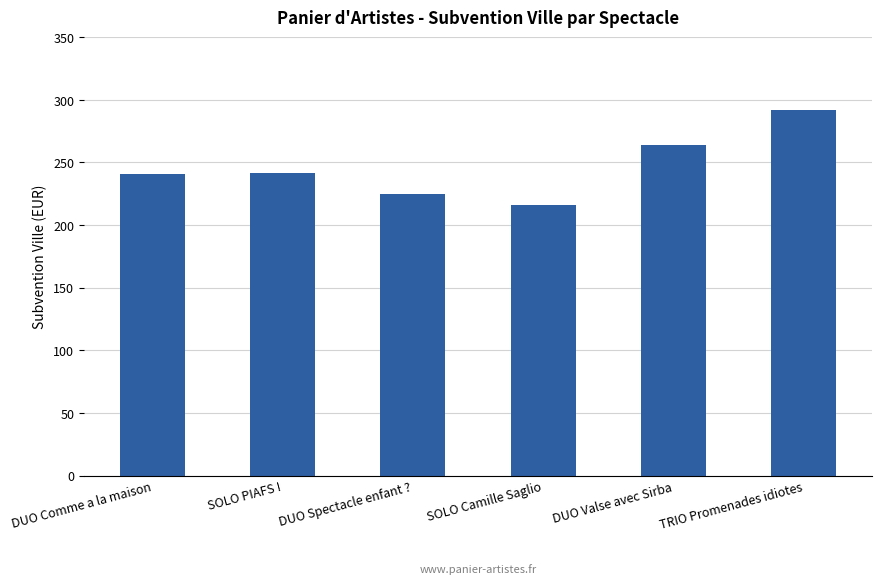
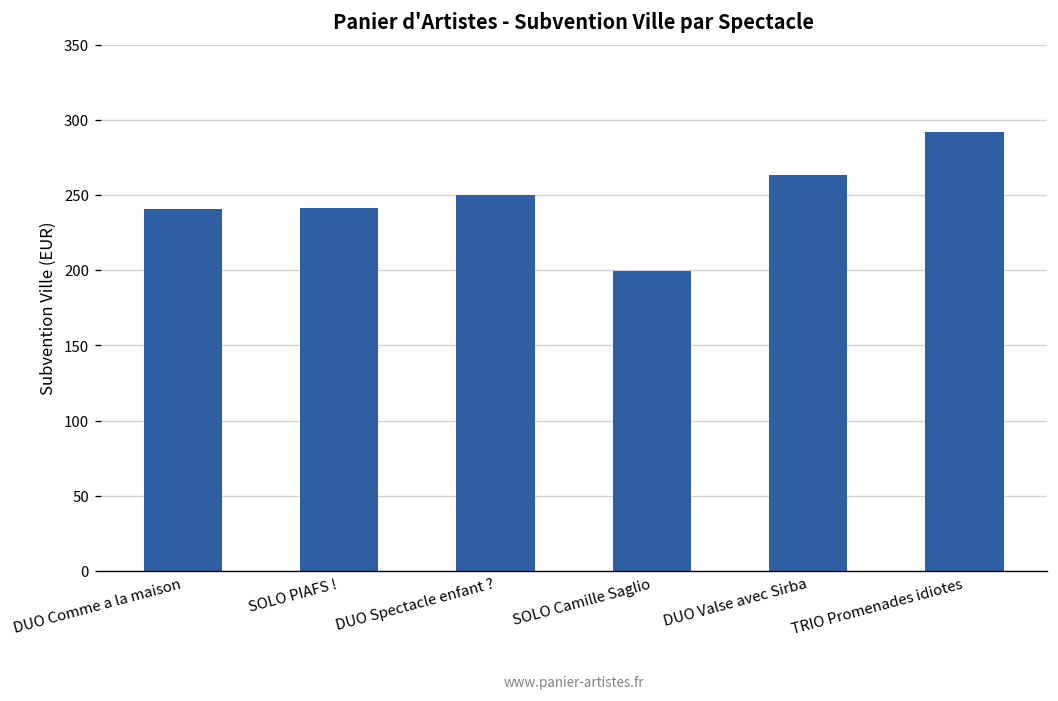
DUO Spectacle enfant ?: 225 -> 250
SOLO Camille Saglio: 216 -> 199
